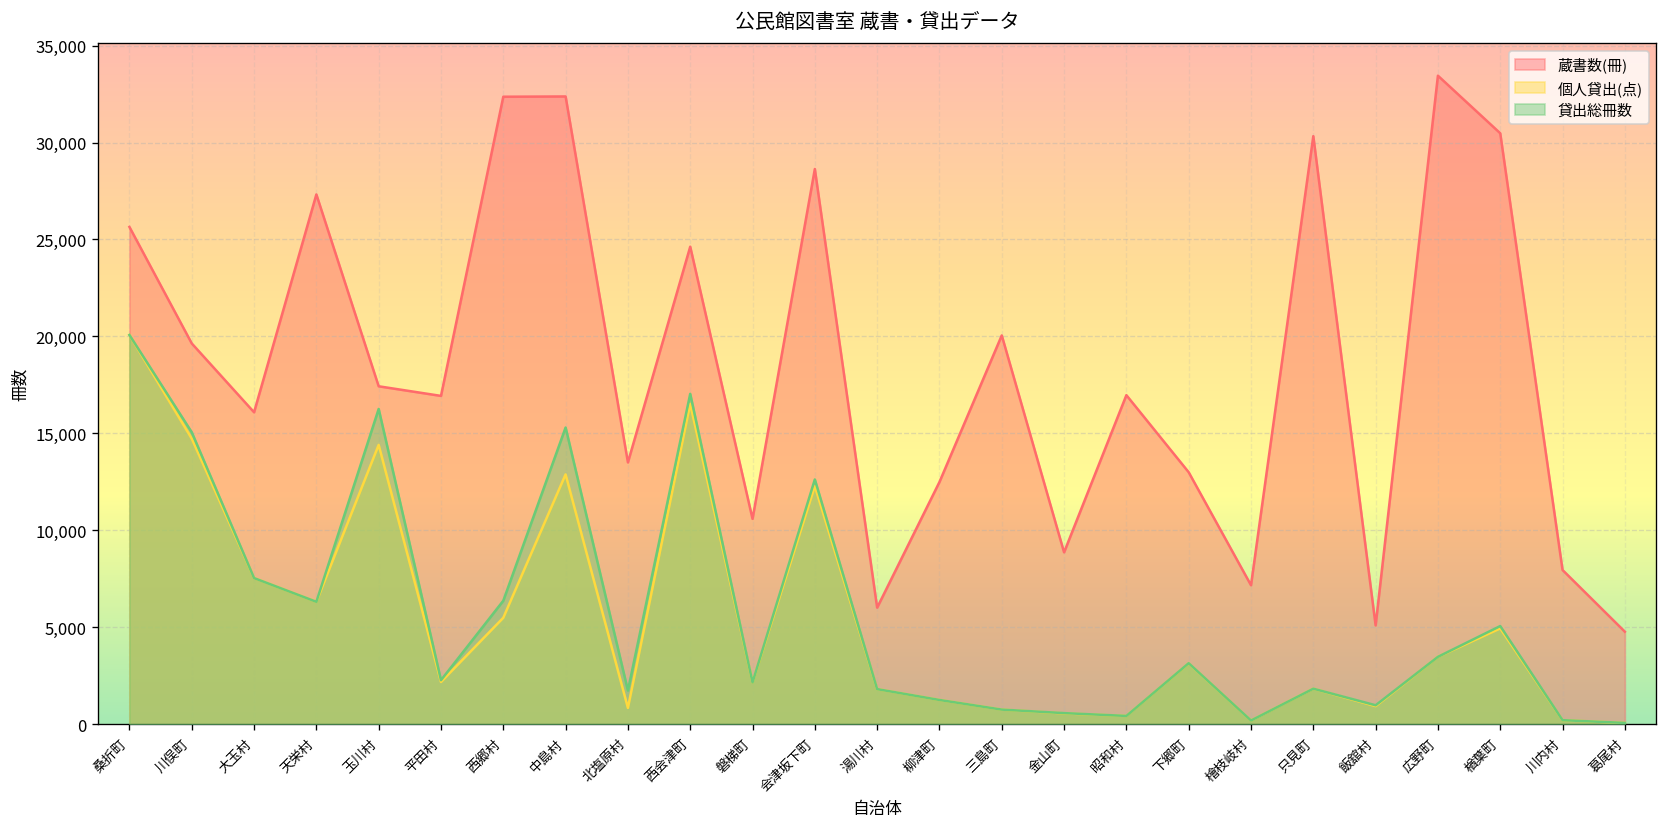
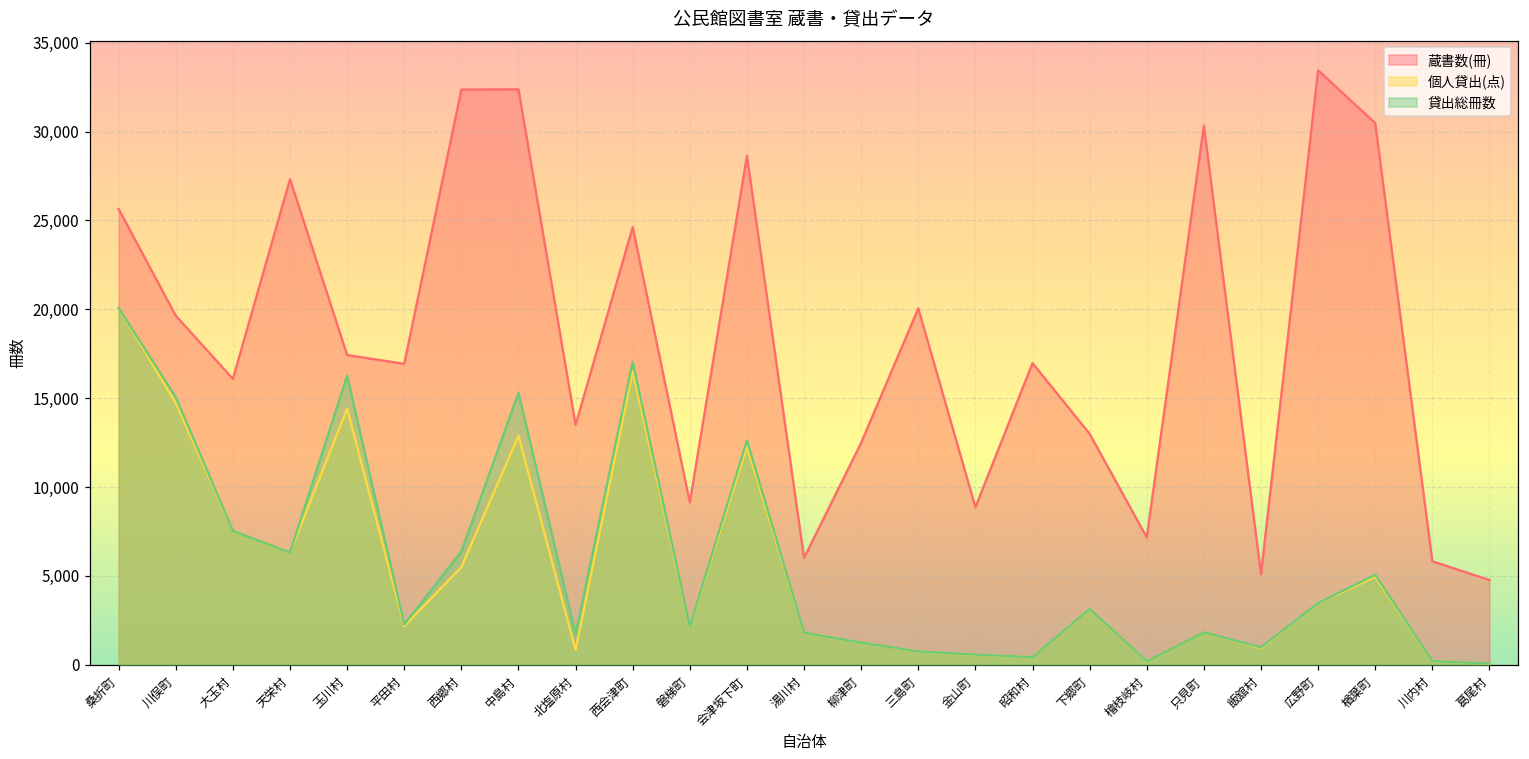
蔵書数(冊), 磐梯町: 10,600 -> 9,100
蔵書数(冊), 川内村: 8,000 -> 5,800
